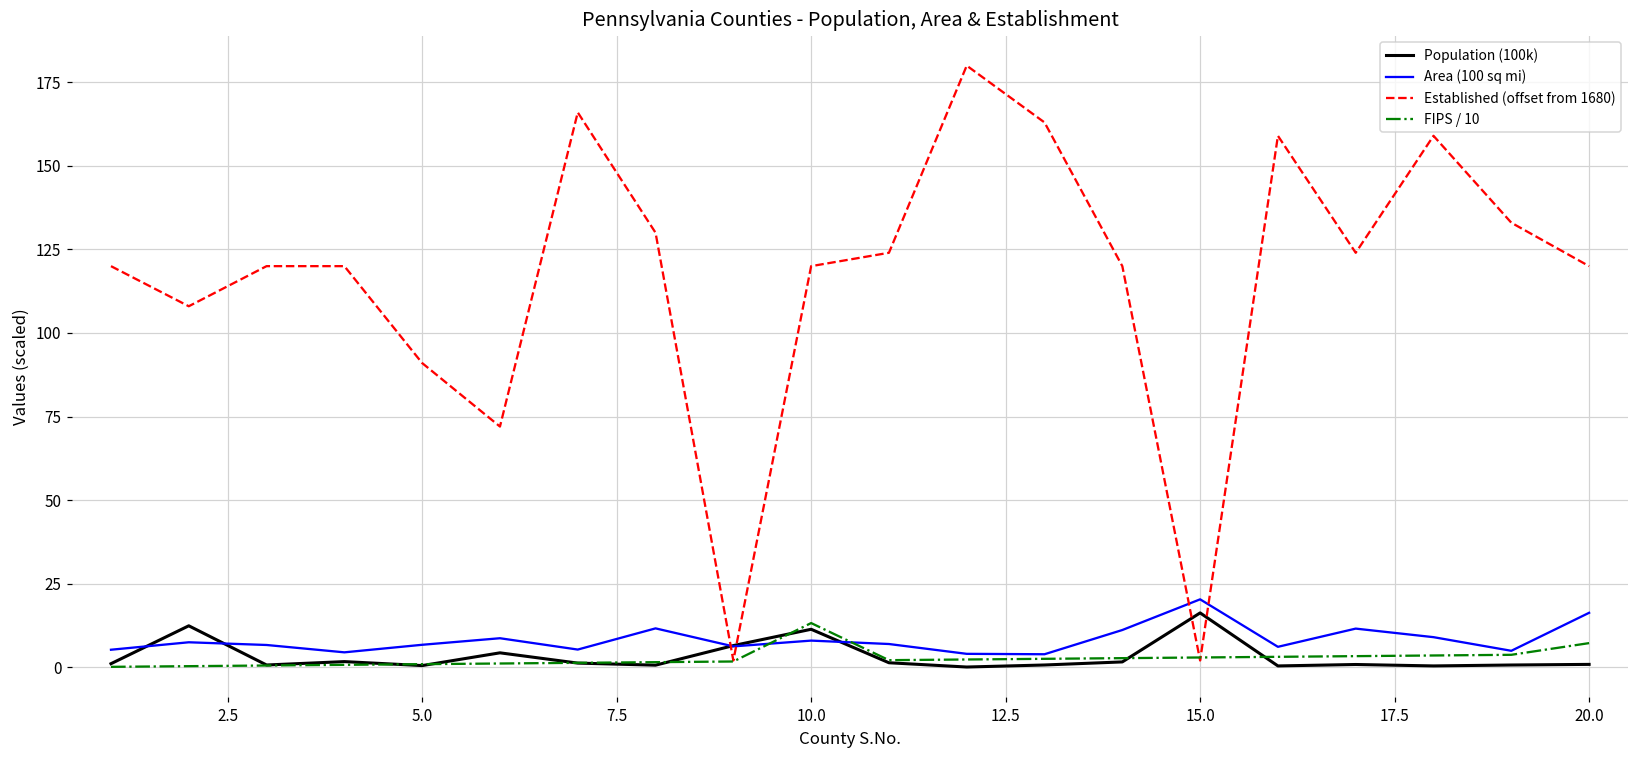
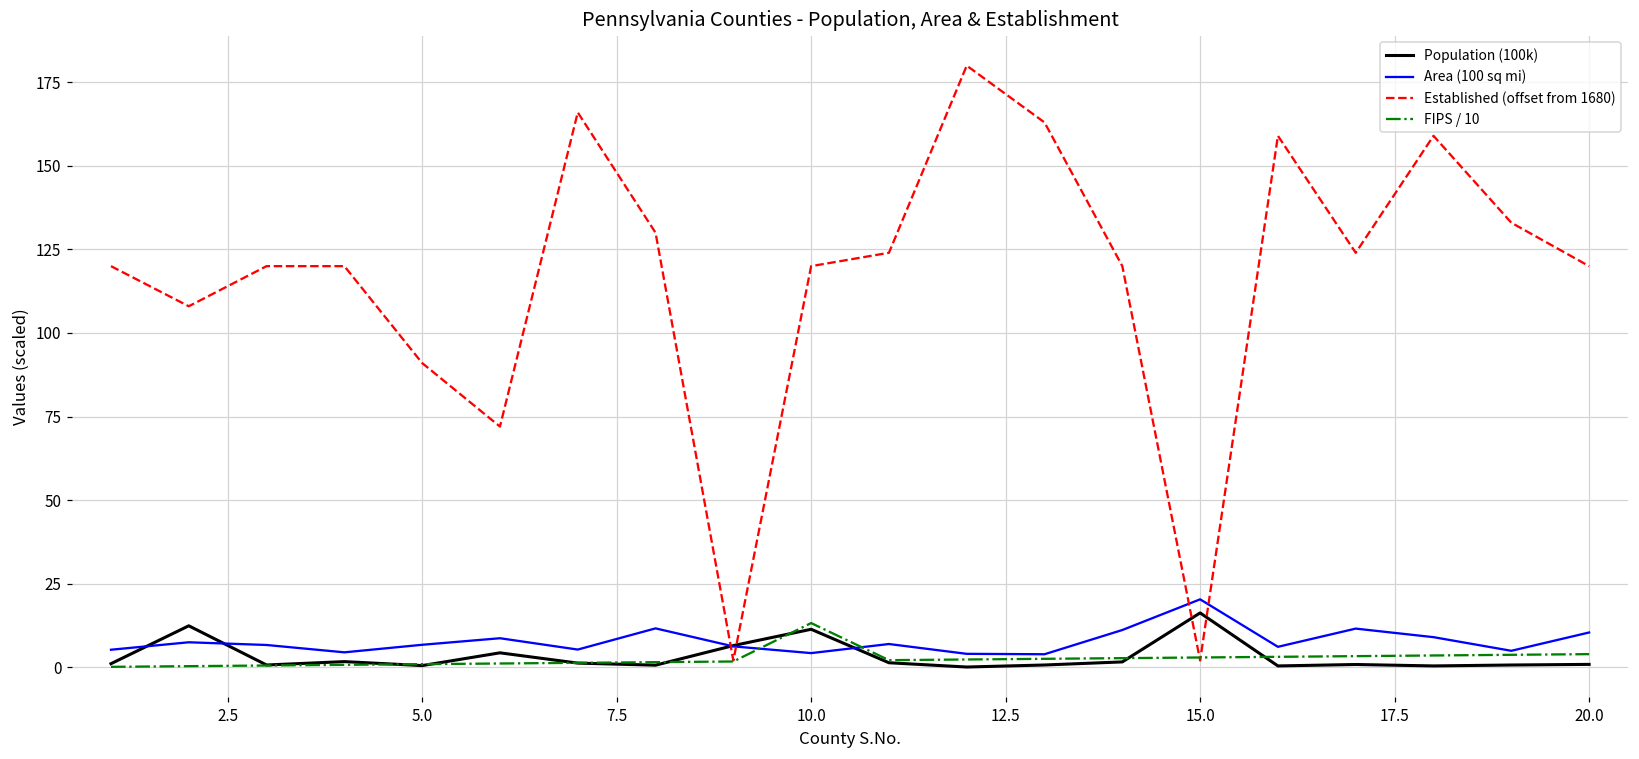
Area (100 sq mi), 10.0: 8 -> 4
Area (100 sq mi), 20.0: 16 -> 10
FIPS / 10, 20.0: 7 -> 4
